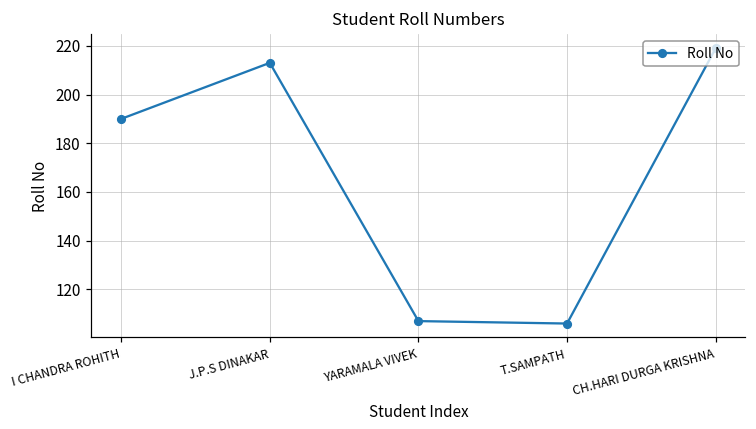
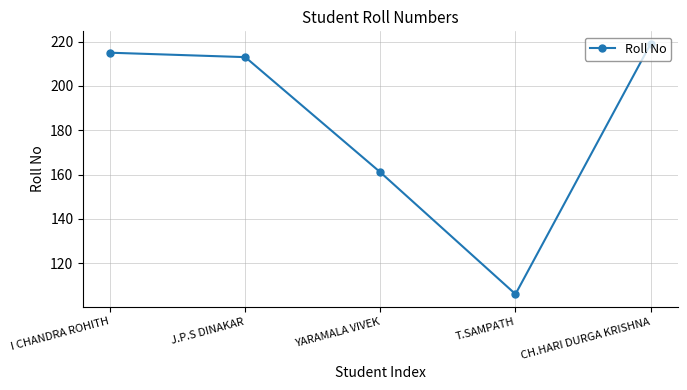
I CHANDRA ROHITH: 190 -> 215
YARAMALA VIVEK: 107 -> 161
